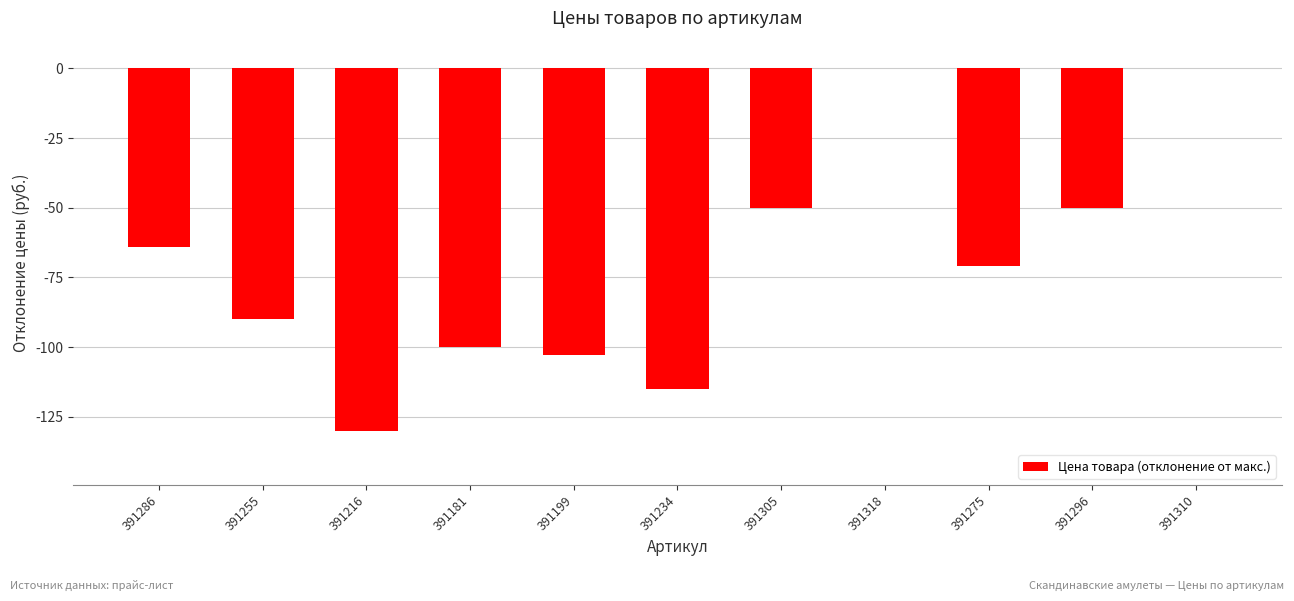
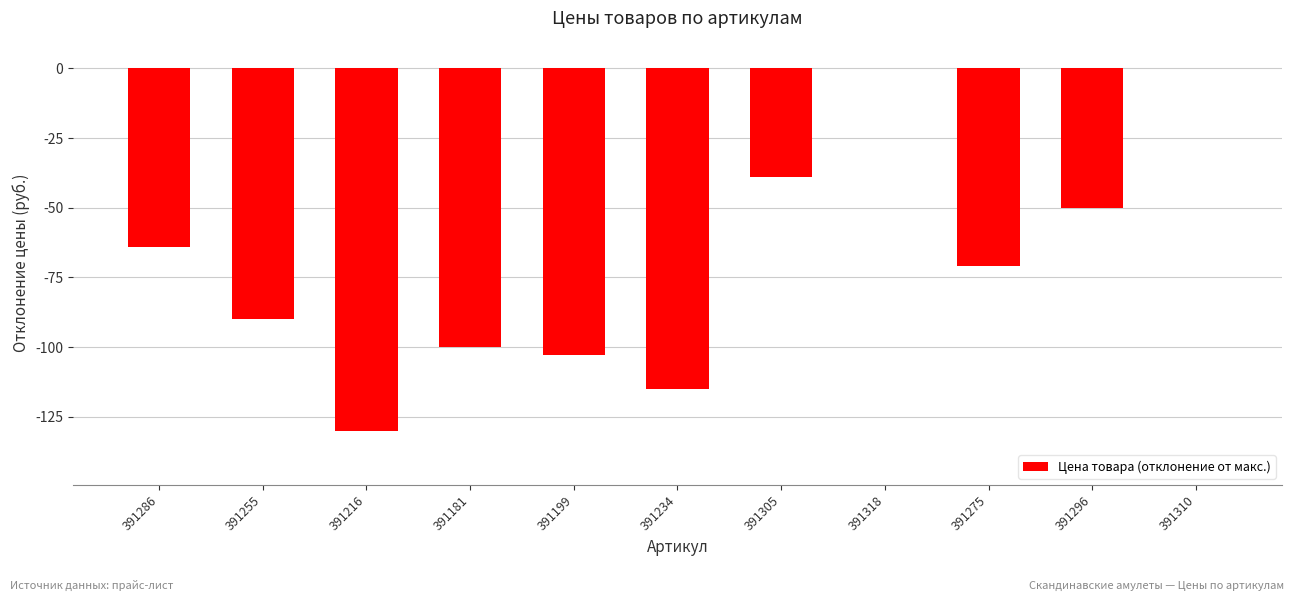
391305: -50 -> -39
